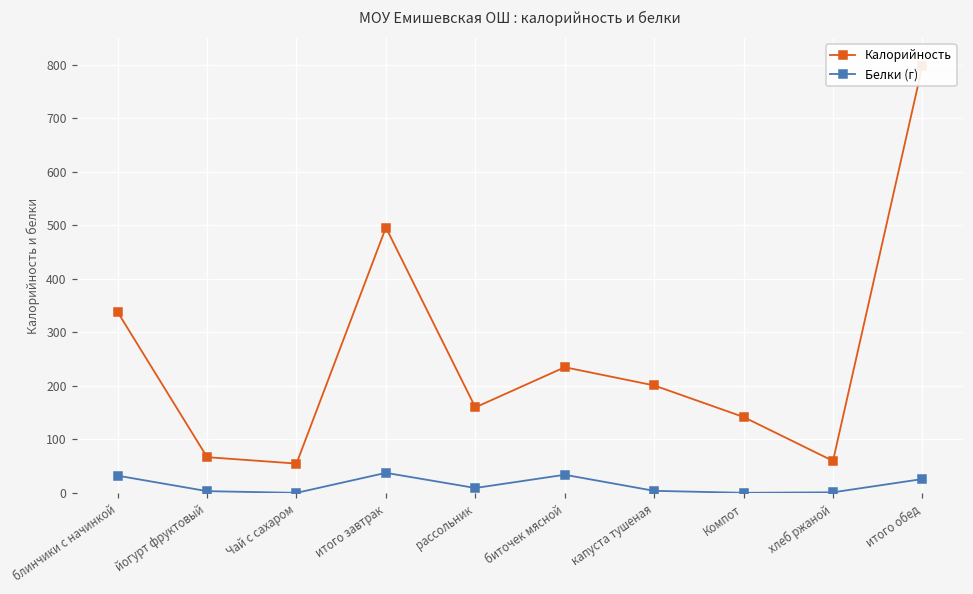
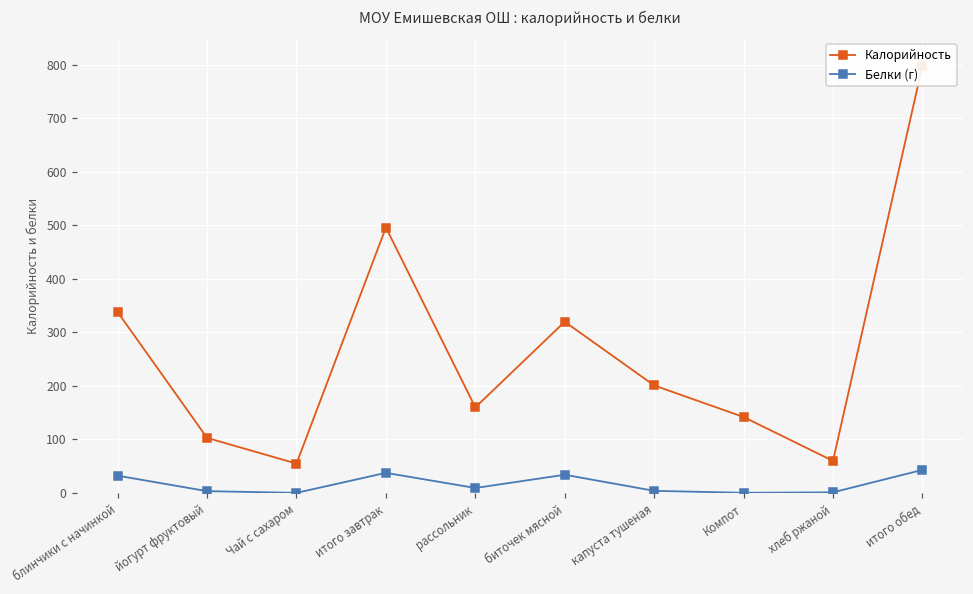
Калорийность, йогурт фруктовый: 70 -> 100
Калорийность, биточек мясной: 240 -> 320
Белки (г), итого обед: 30 -> 40
